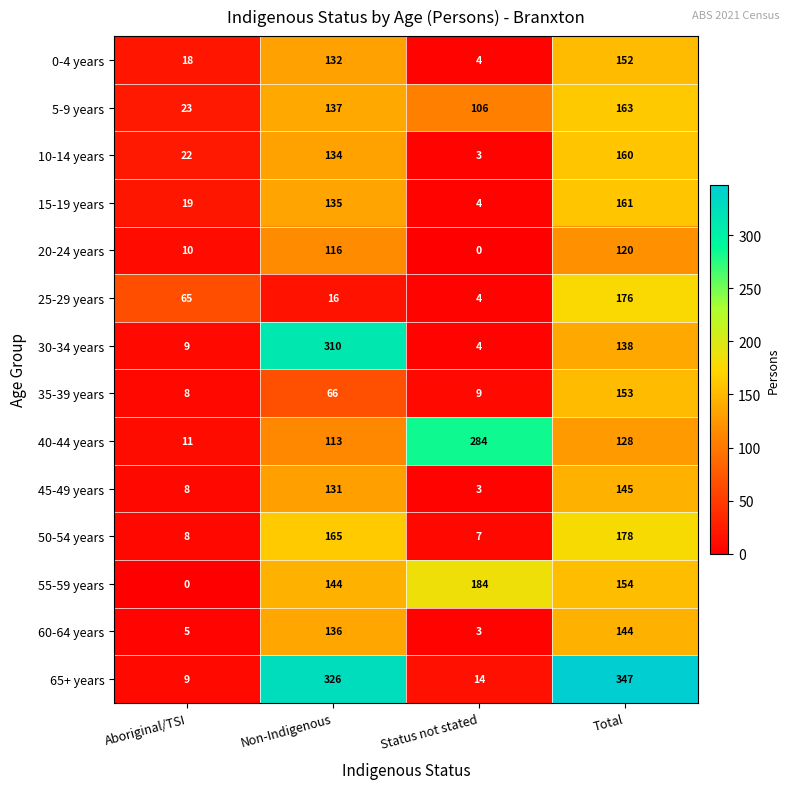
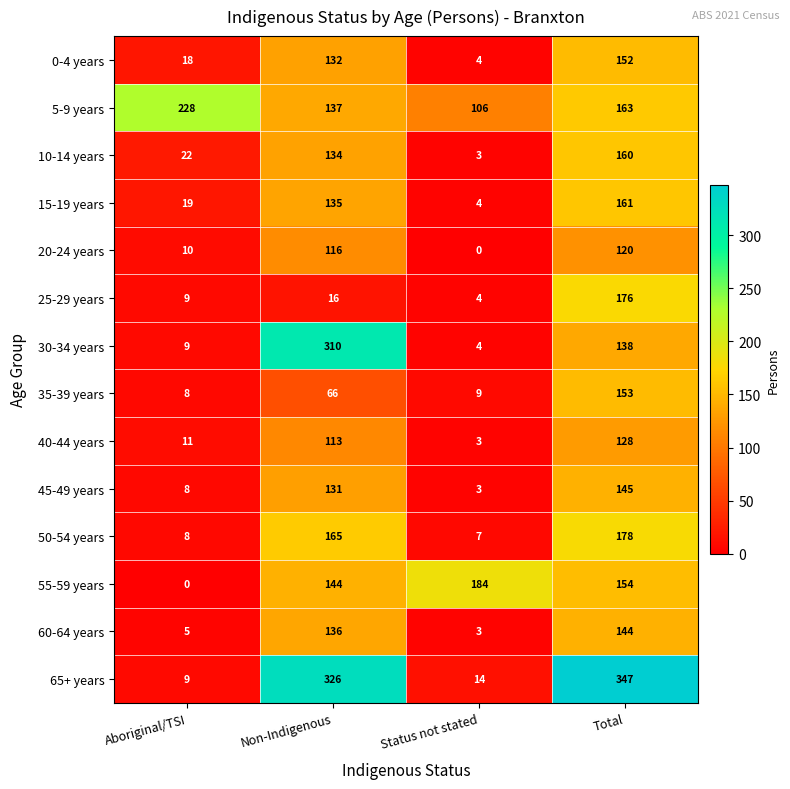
5-9 years, Aboriginal/TSI: 23 -> 228
25-29 years, Aboriginal/TSI: 65 -> 9
40-44 years, Status not stated: 284 -> 3
